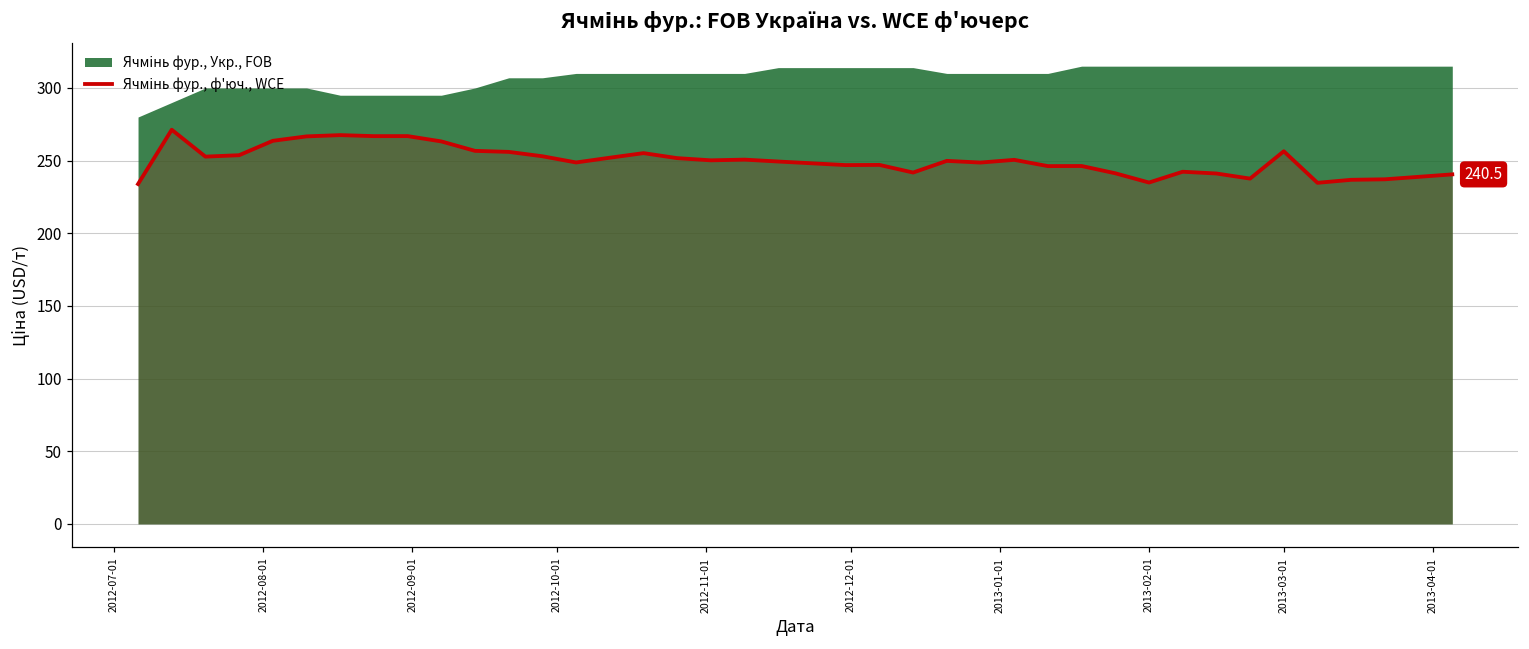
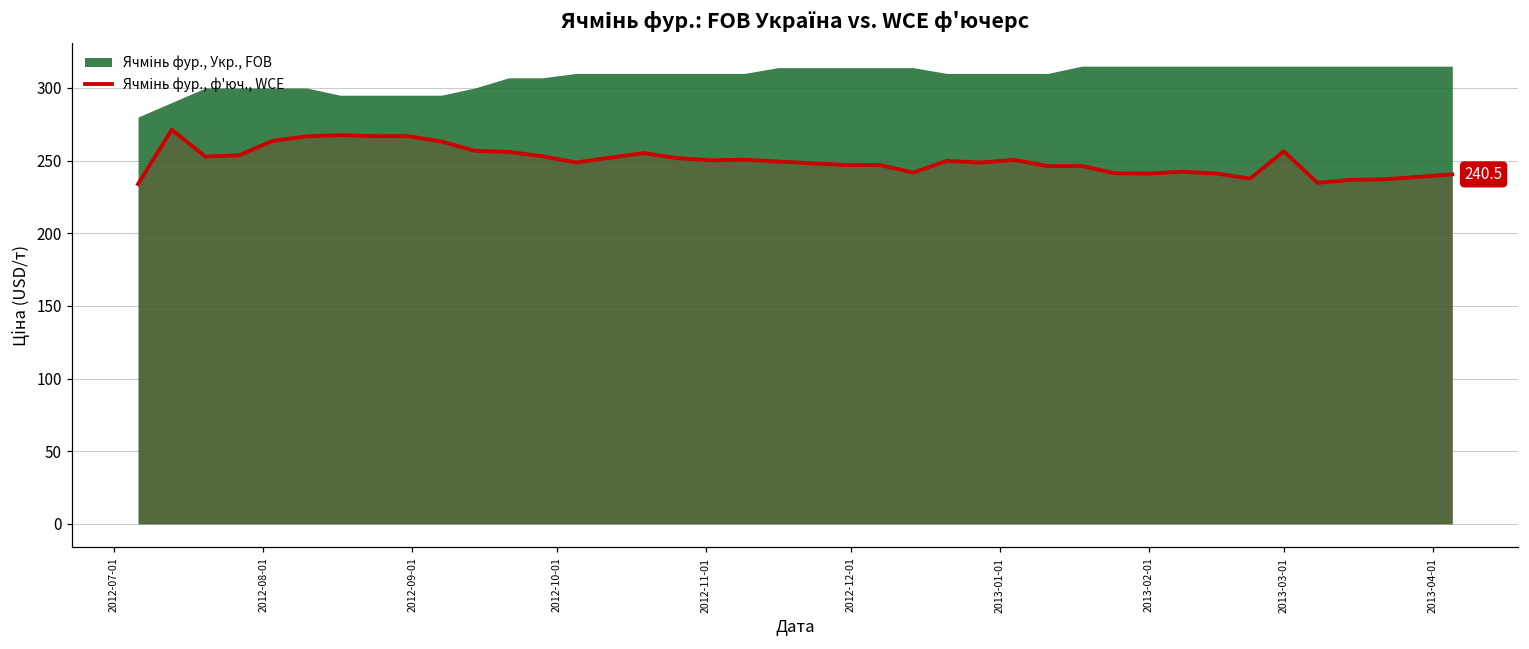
Ячмінь фур., ф'юч., WCE, 2013-02-01: 235 -> 241
